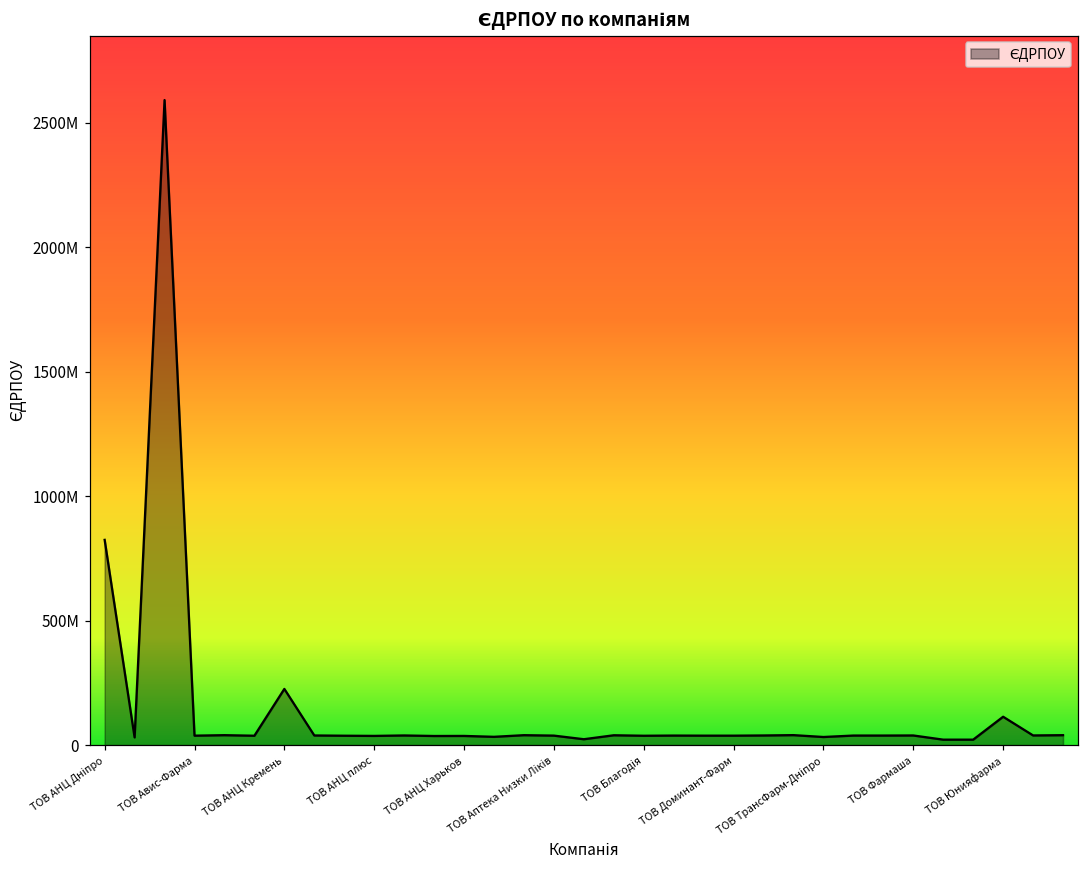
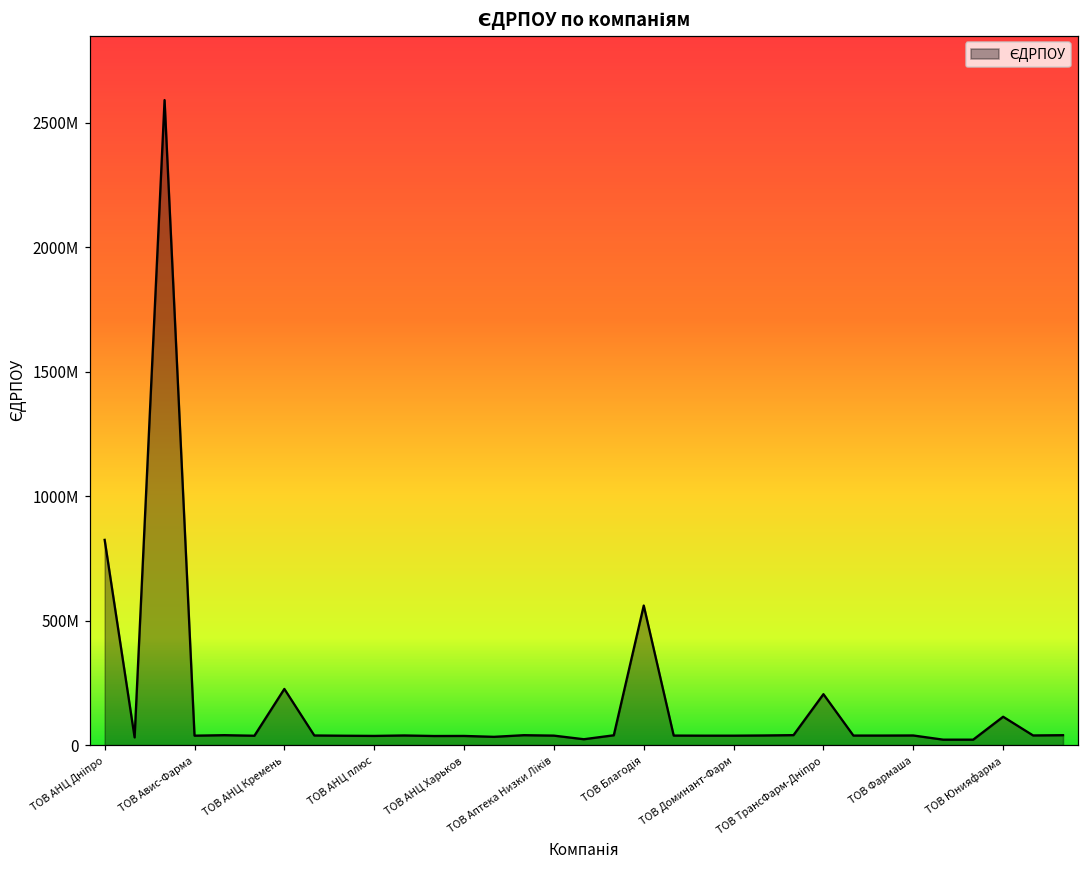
ТОВ Благодія: 40000000 -> 560000000
ТОВ ТрансФарм-Дніпро: 30000000 -> 200000000
